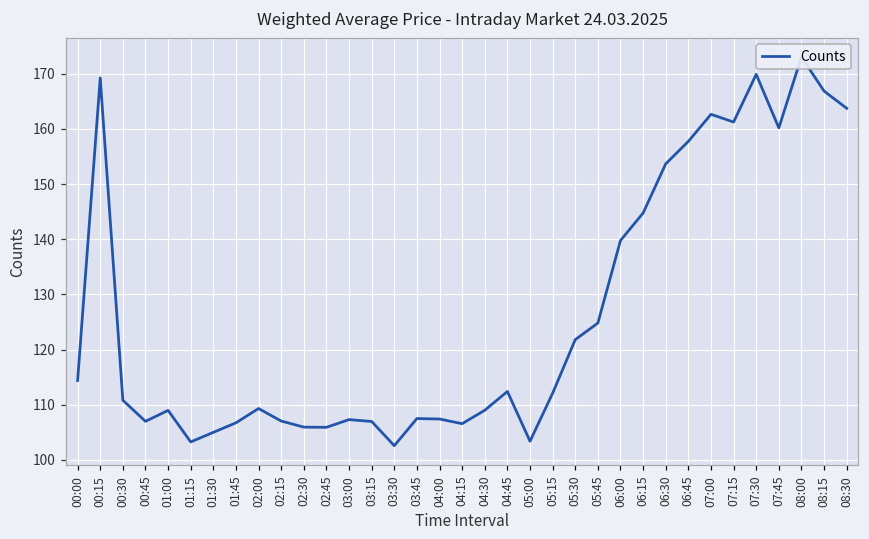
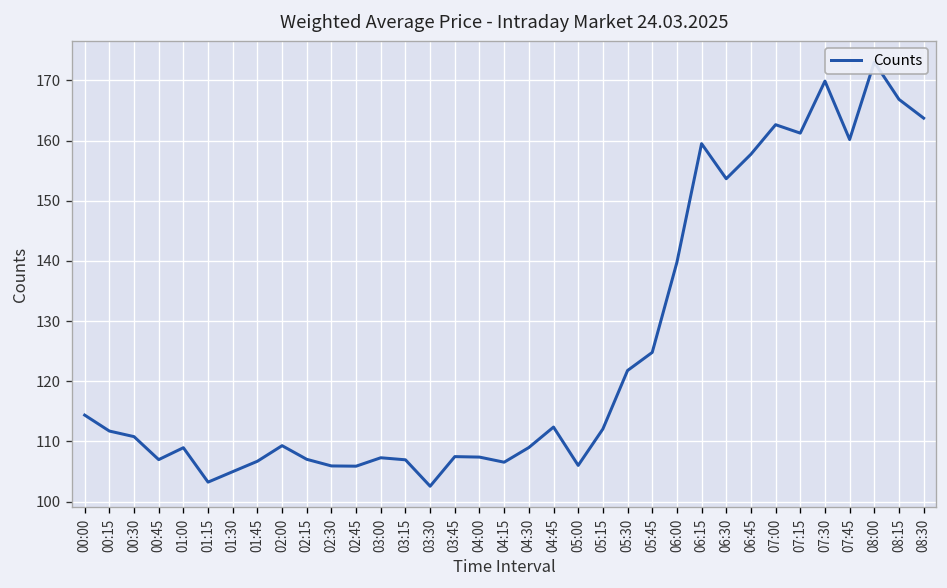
00:15: 169 -> 112
05:00: 103 -> 106
06:15: 145 -> 160
